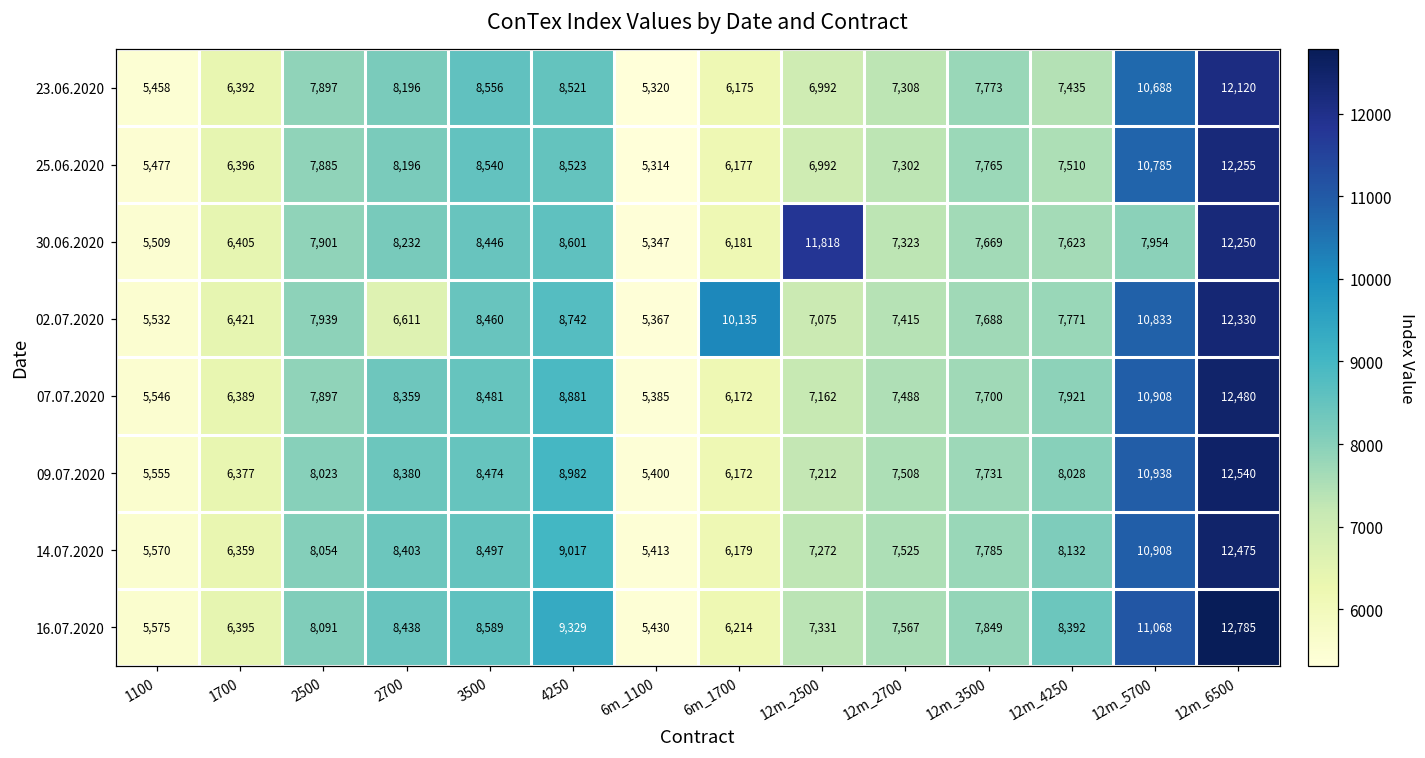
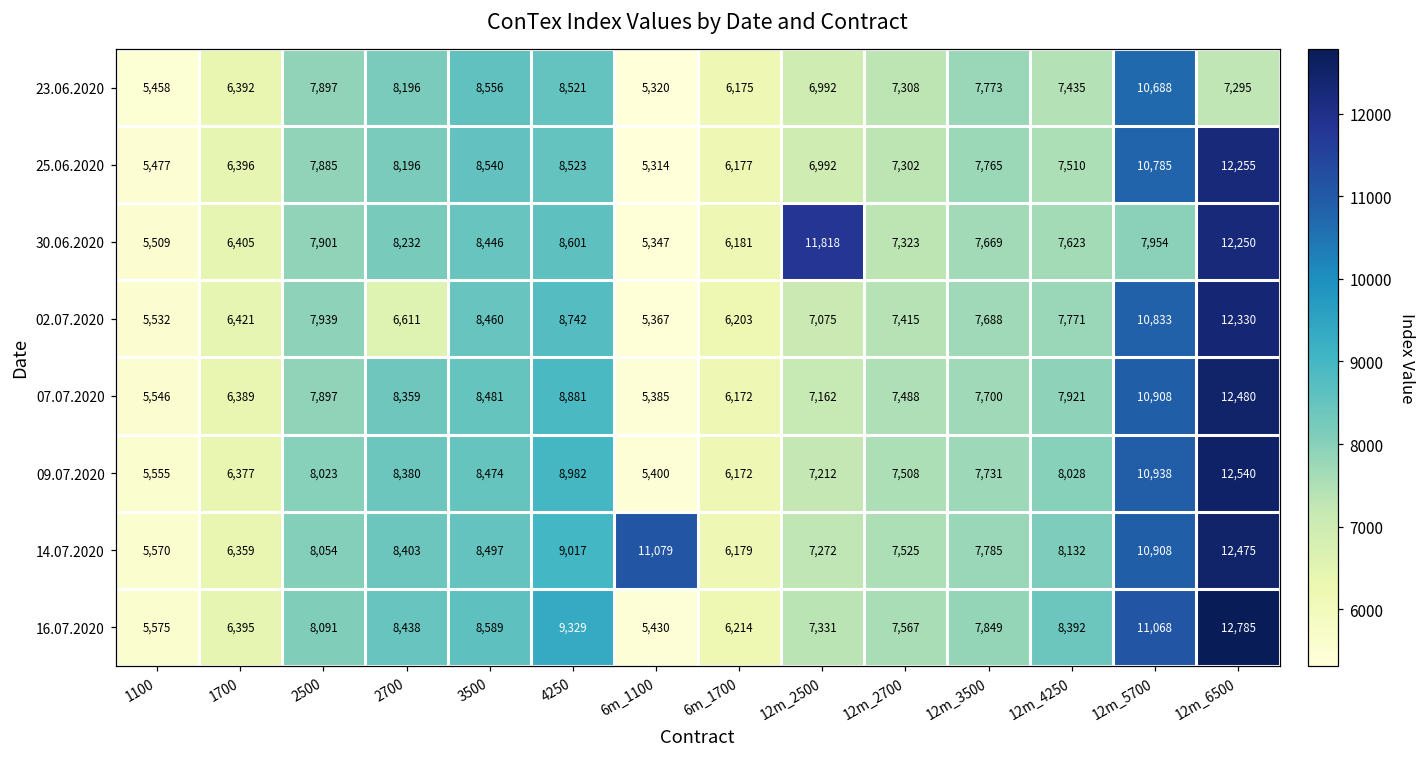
23.06.2020, 12m_6500: 12,120 -> 7,295
02.07.2020, 6m_1700: 10,135 -> 6,203
14.07.2020, 6m_1100: 5,413 -> 11,079
